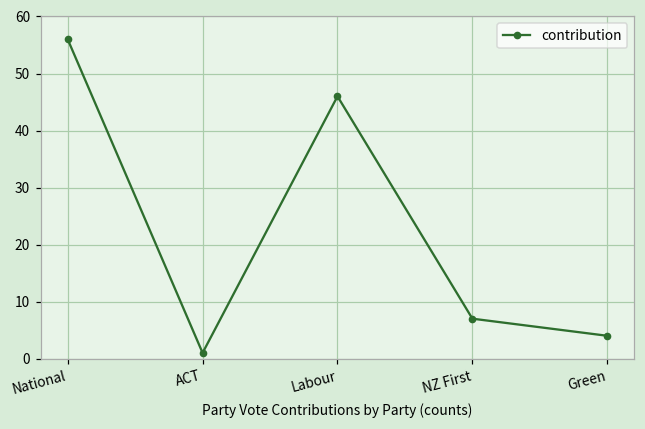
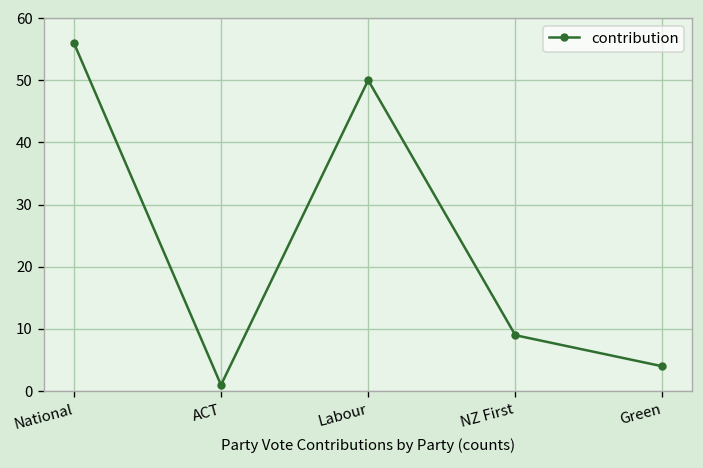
Labour: 46 -> 50
NZ First: 7 -> 9
